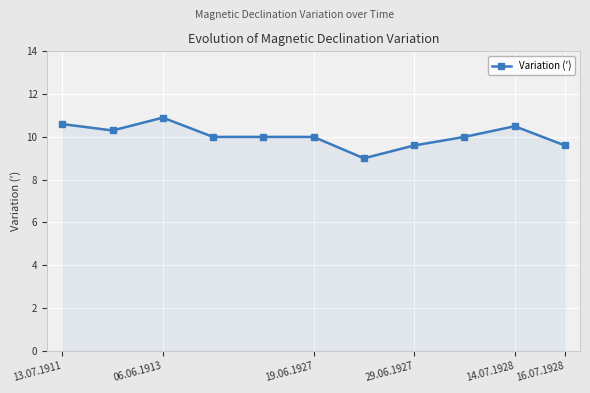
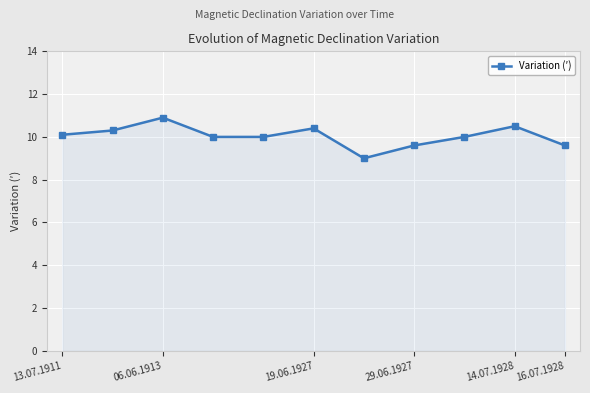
13.07.1911: 10.6 -> 10.1
19.06.1927: 10.0 -> 10.4
